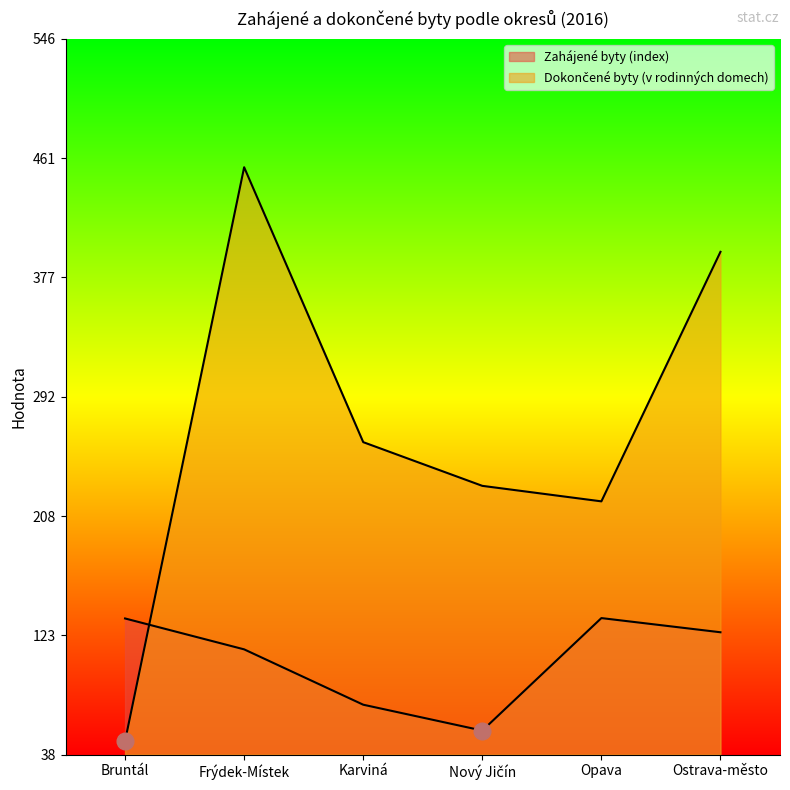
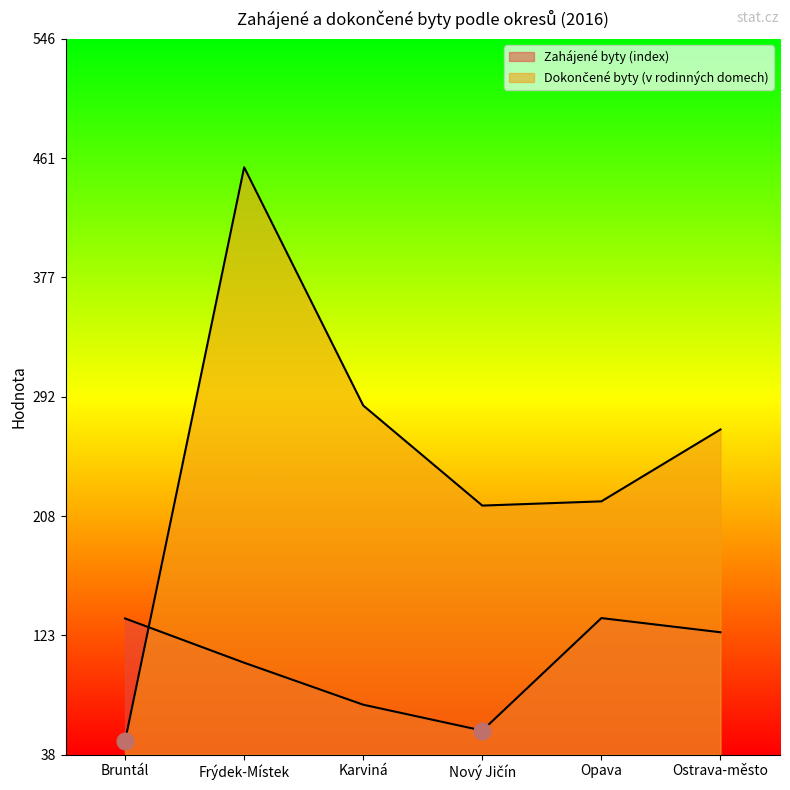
Zahájené byty (index), Frýdek-Místek: 113 -> 104
Dokončené byty (v rodinných domech), Karviná: 260 -> 286
Dokončené byty (v rodinných domech), Nový Jičín: 229 -> 215
Dokončené byty (v rodinných domech), Ostrava-město: 395 -> 269
